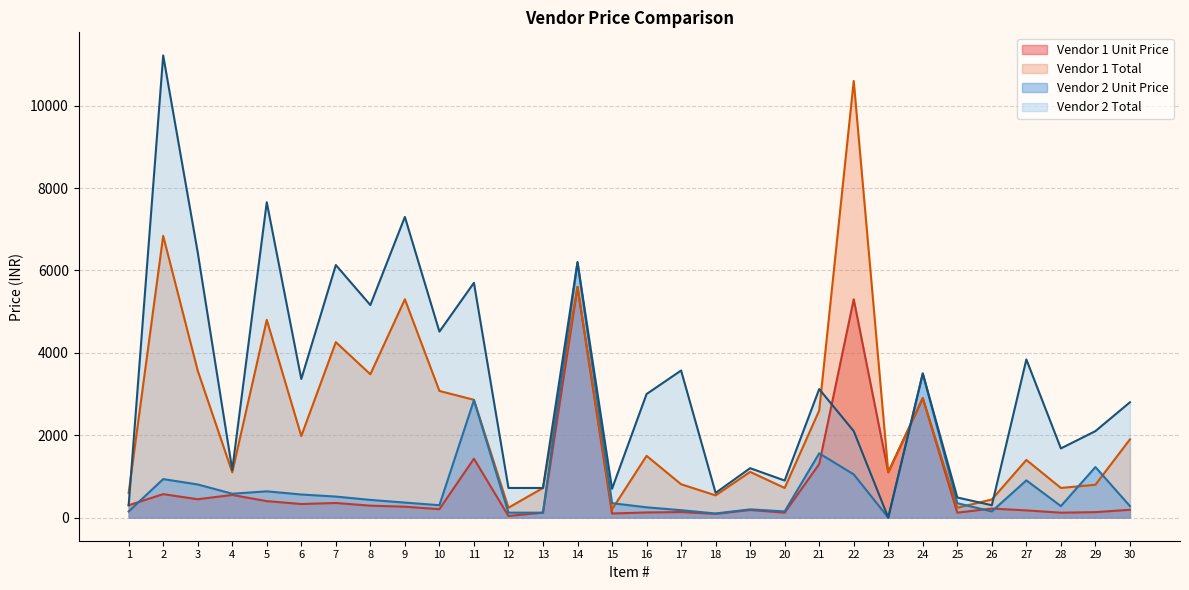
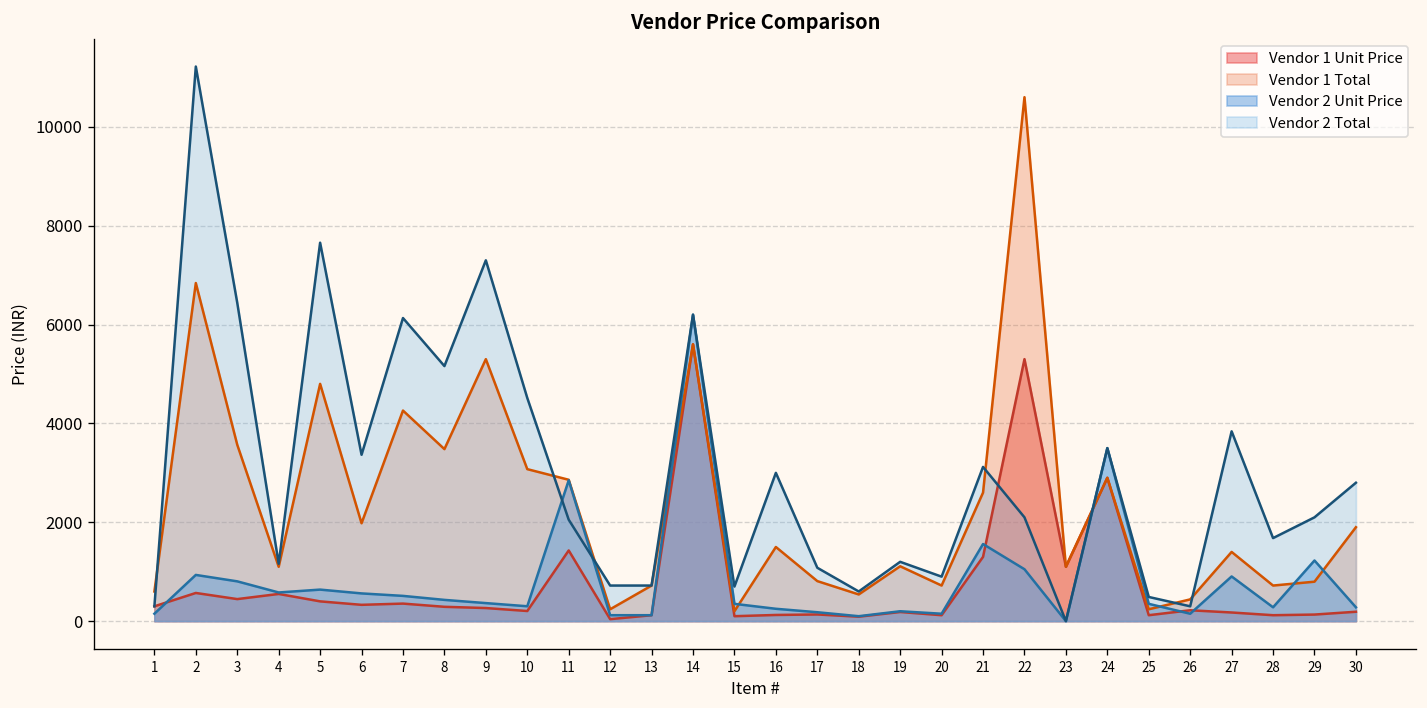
Vendor 2 Total, 11: 5700 -> 2100
Vendor 2 Total, 17: 3600 -> 1100
